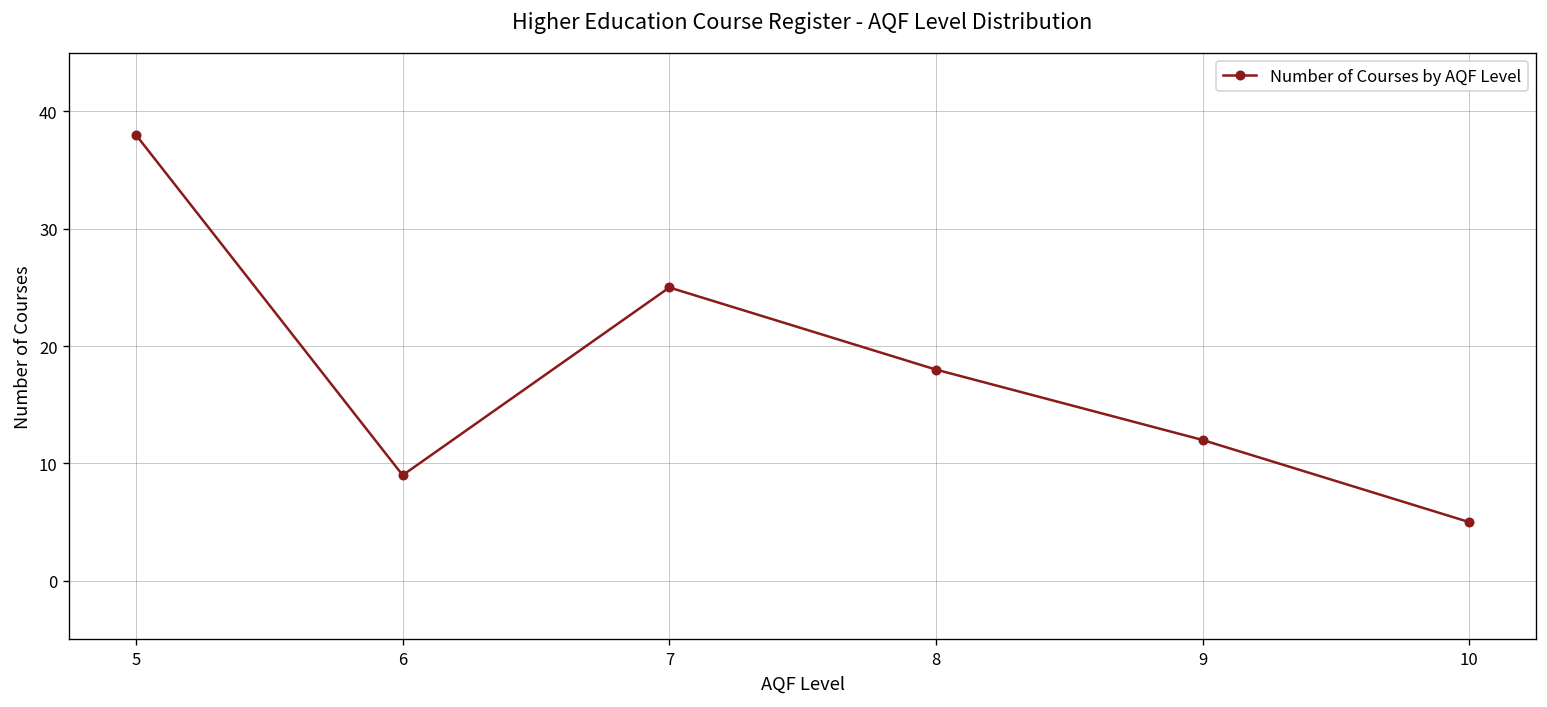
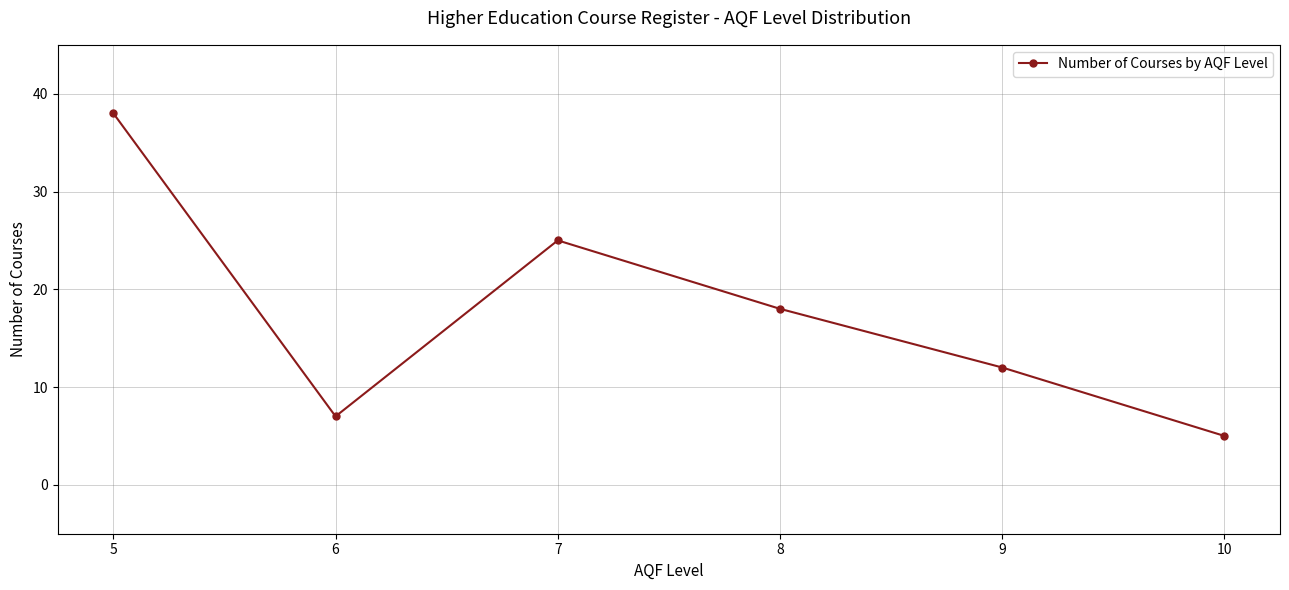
6: 9 -> 7
